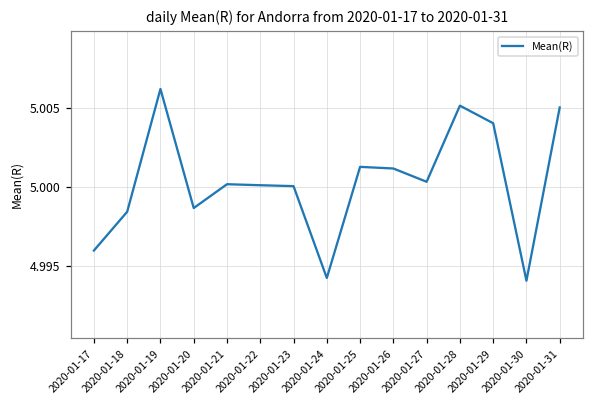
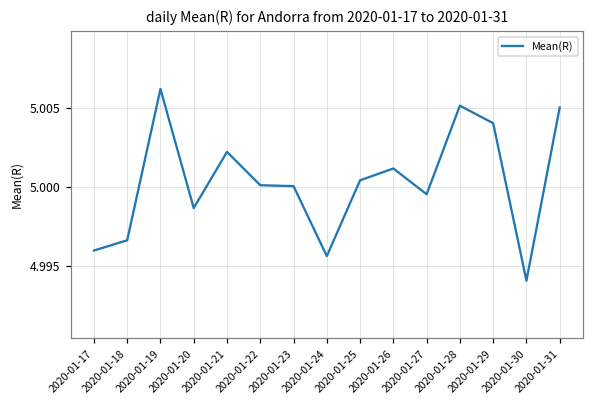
2020-01-18: 4.9984 -> 4.9966
2020-01-21: 5.0002 -> 5.0022
2020-01-24: 4.9942 -> 4.9956
2020-01-25: 5.0013 -> 5.0004
2020-01-27: 5.0003 -> 4.9995
